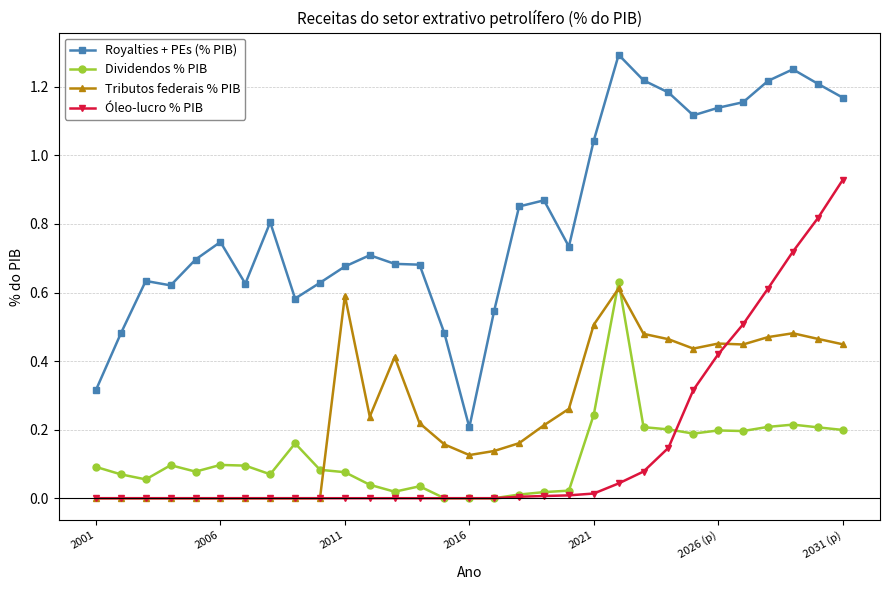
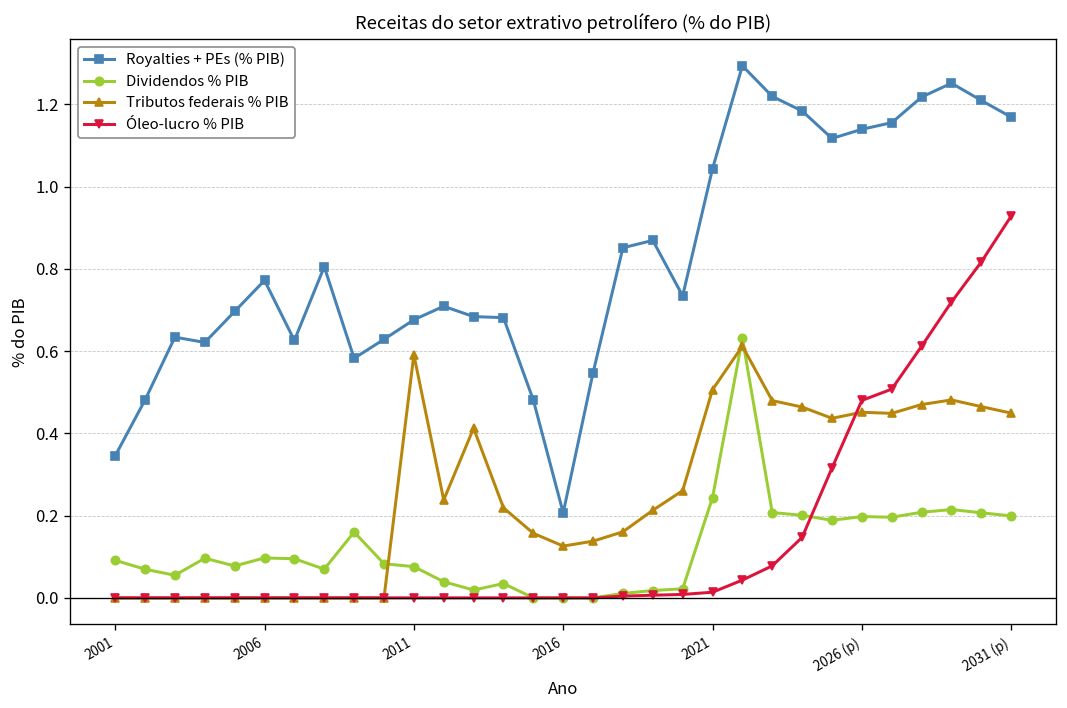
Royalties + PEs (% PIB), 2001: 0.32 -> 0.35
Royalties + PEs (% PIB), 2006: 0.75 -> 0.77
Óleo-lucro % PIB, 2026 (p): 0.42 -> 0.48
